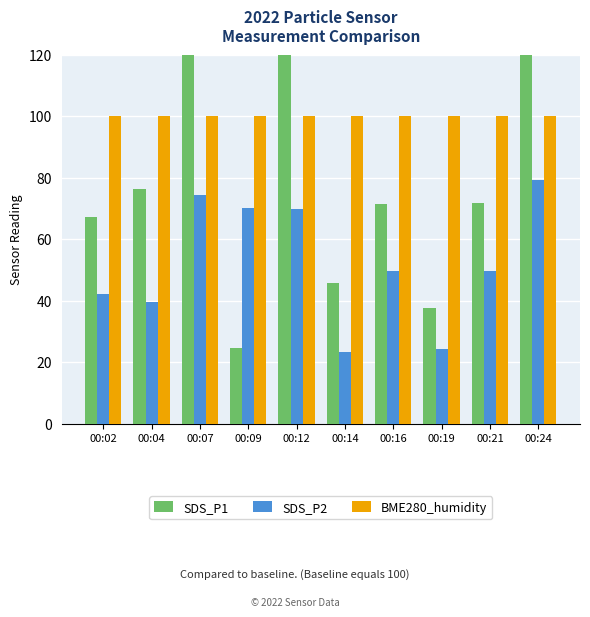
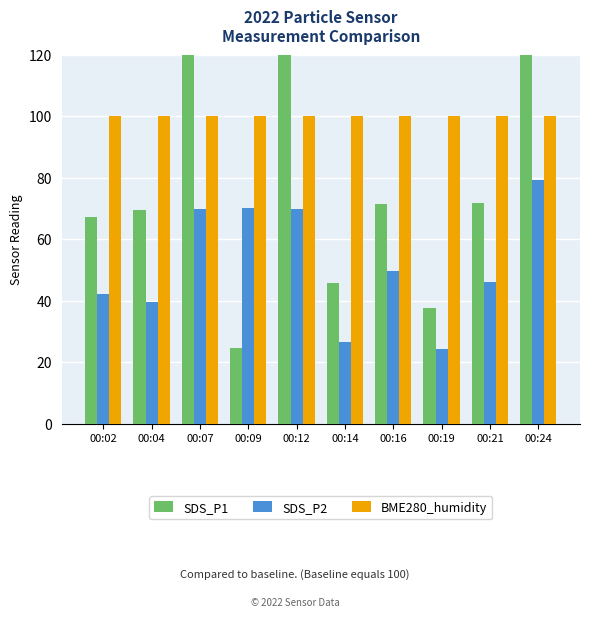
SDS_P1, 00:04: 76 -> 70
SDS_P2, 00:07: 74 -> 70
SDS_P2, 00:14: 23 -> 27
SDS_P2, 00:21: 50 -> 46
